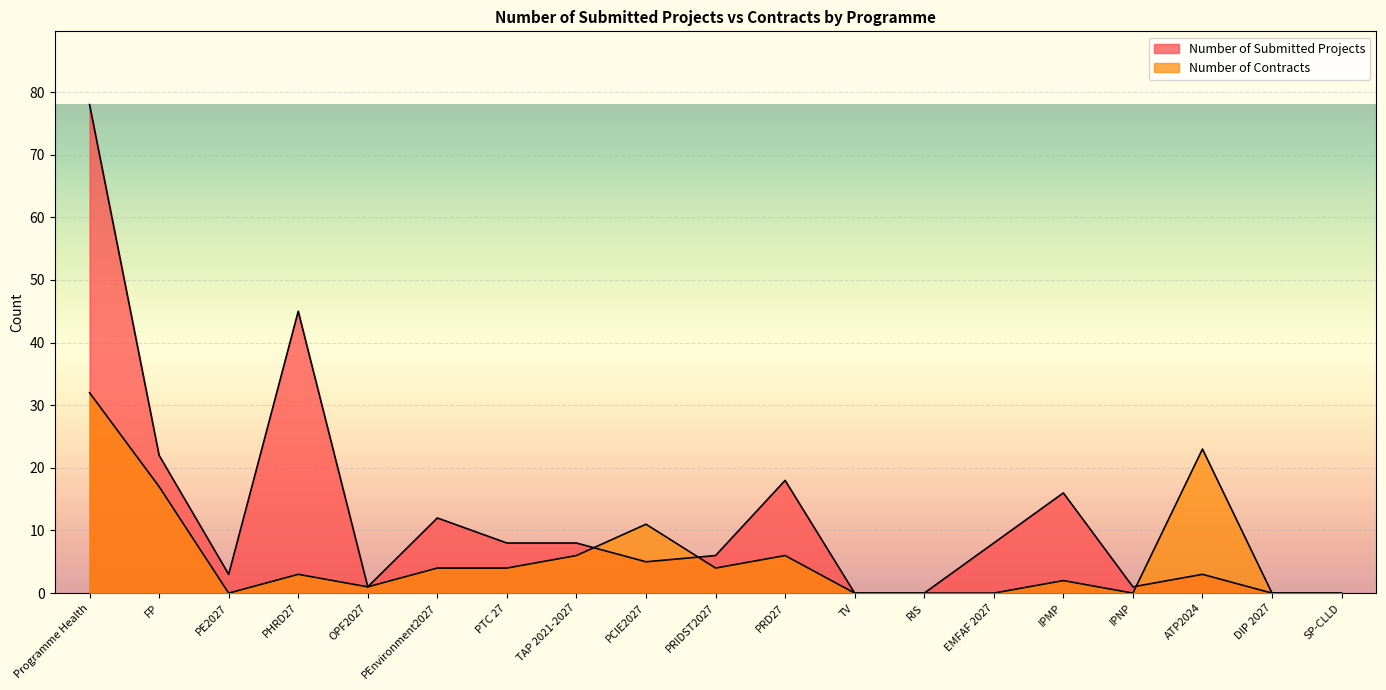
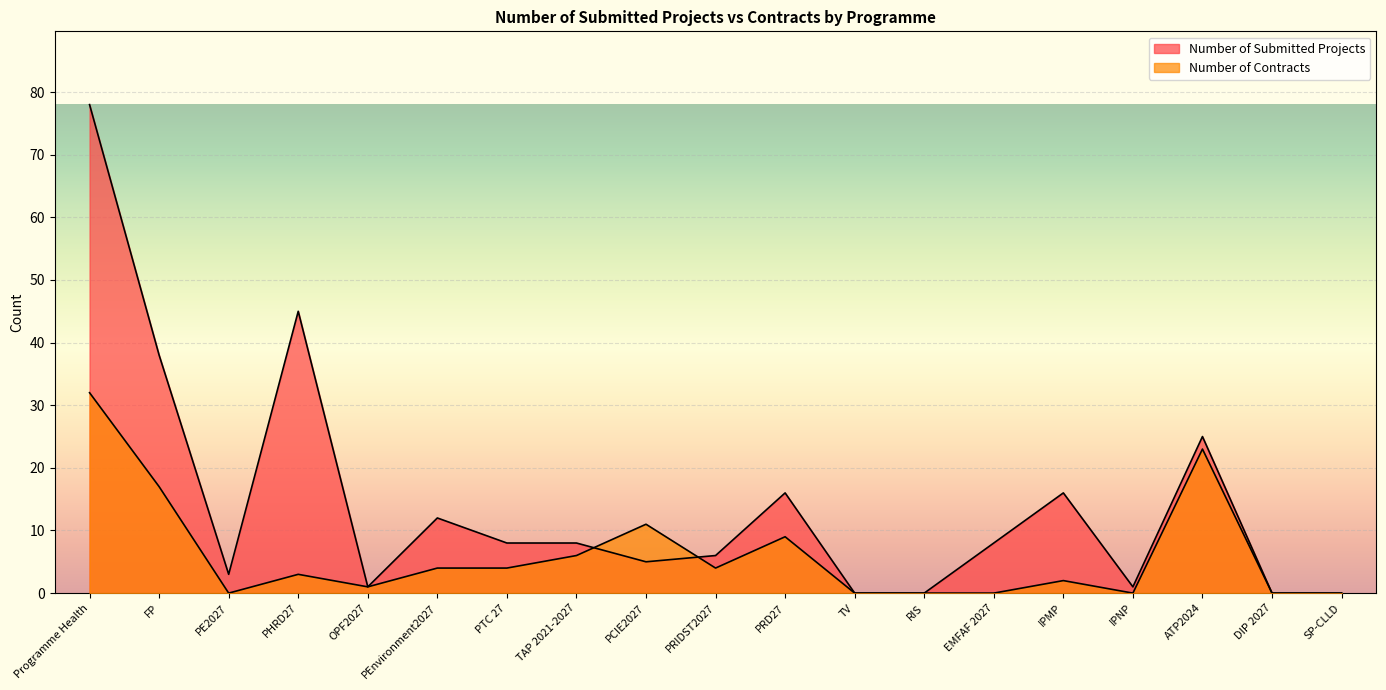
Number of Submitted Projects, FP: 22 -> 38
Number of Submitted Projects, PRD27: 18 -> 16
Number of Contracts, PRD27: 6 -> 9
Number of Submitted Projects, ATP2024: 3 -> 25
